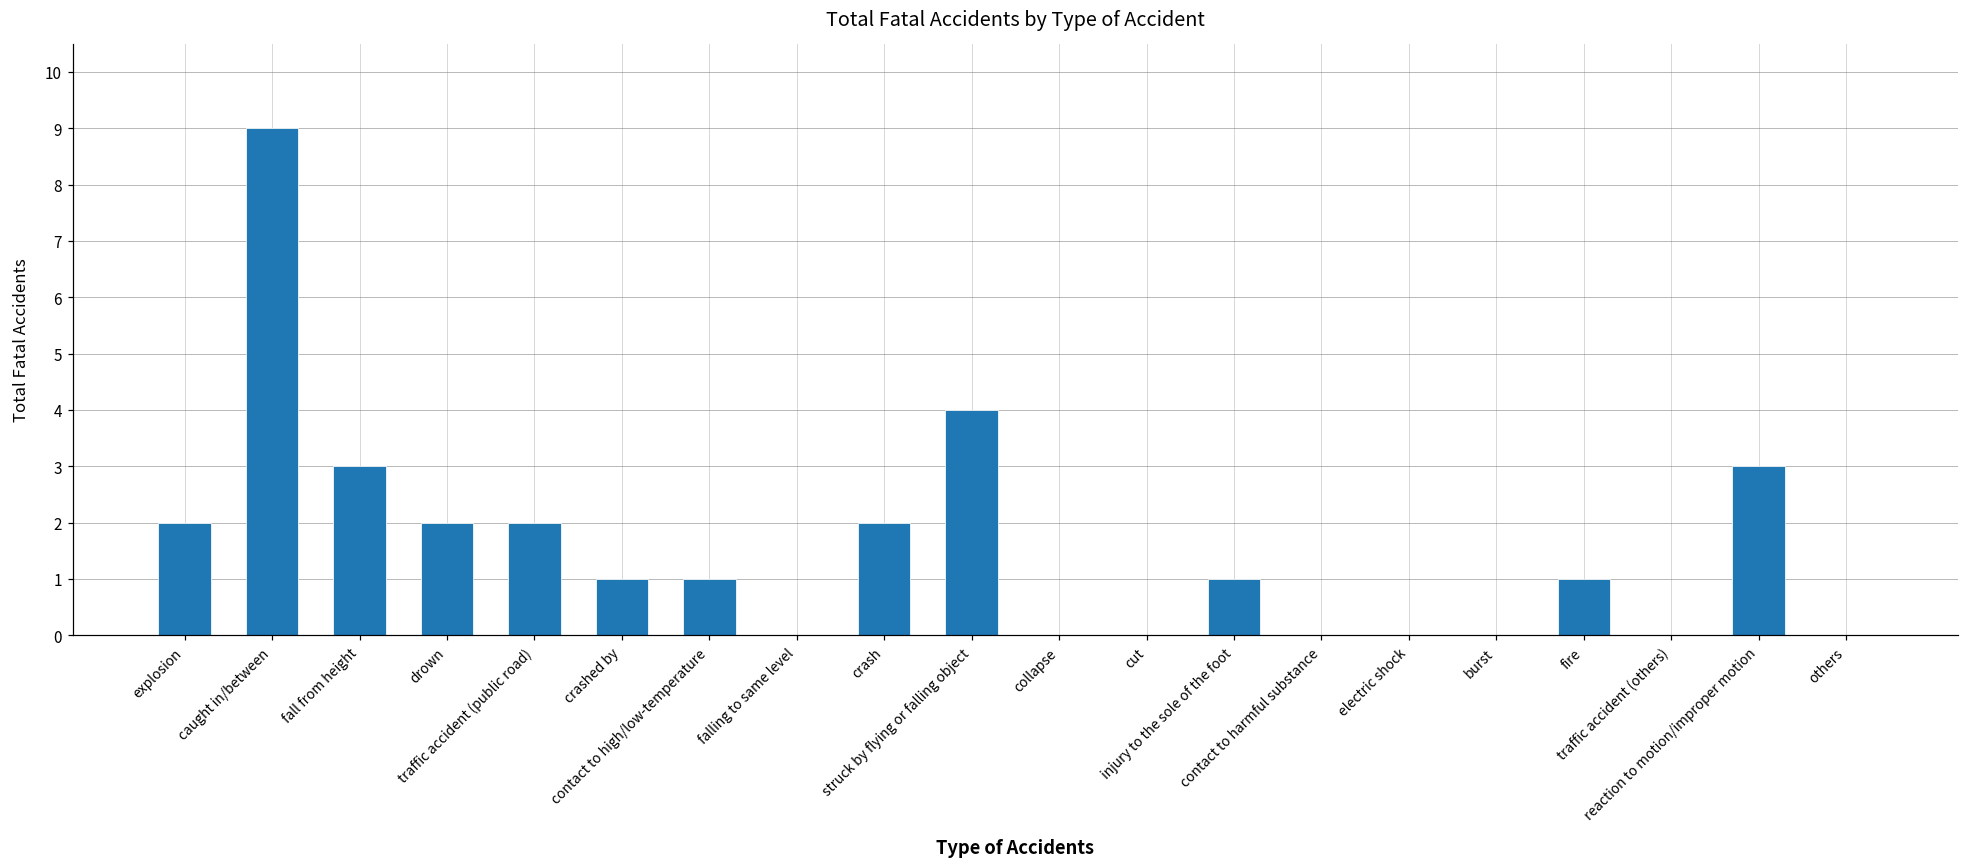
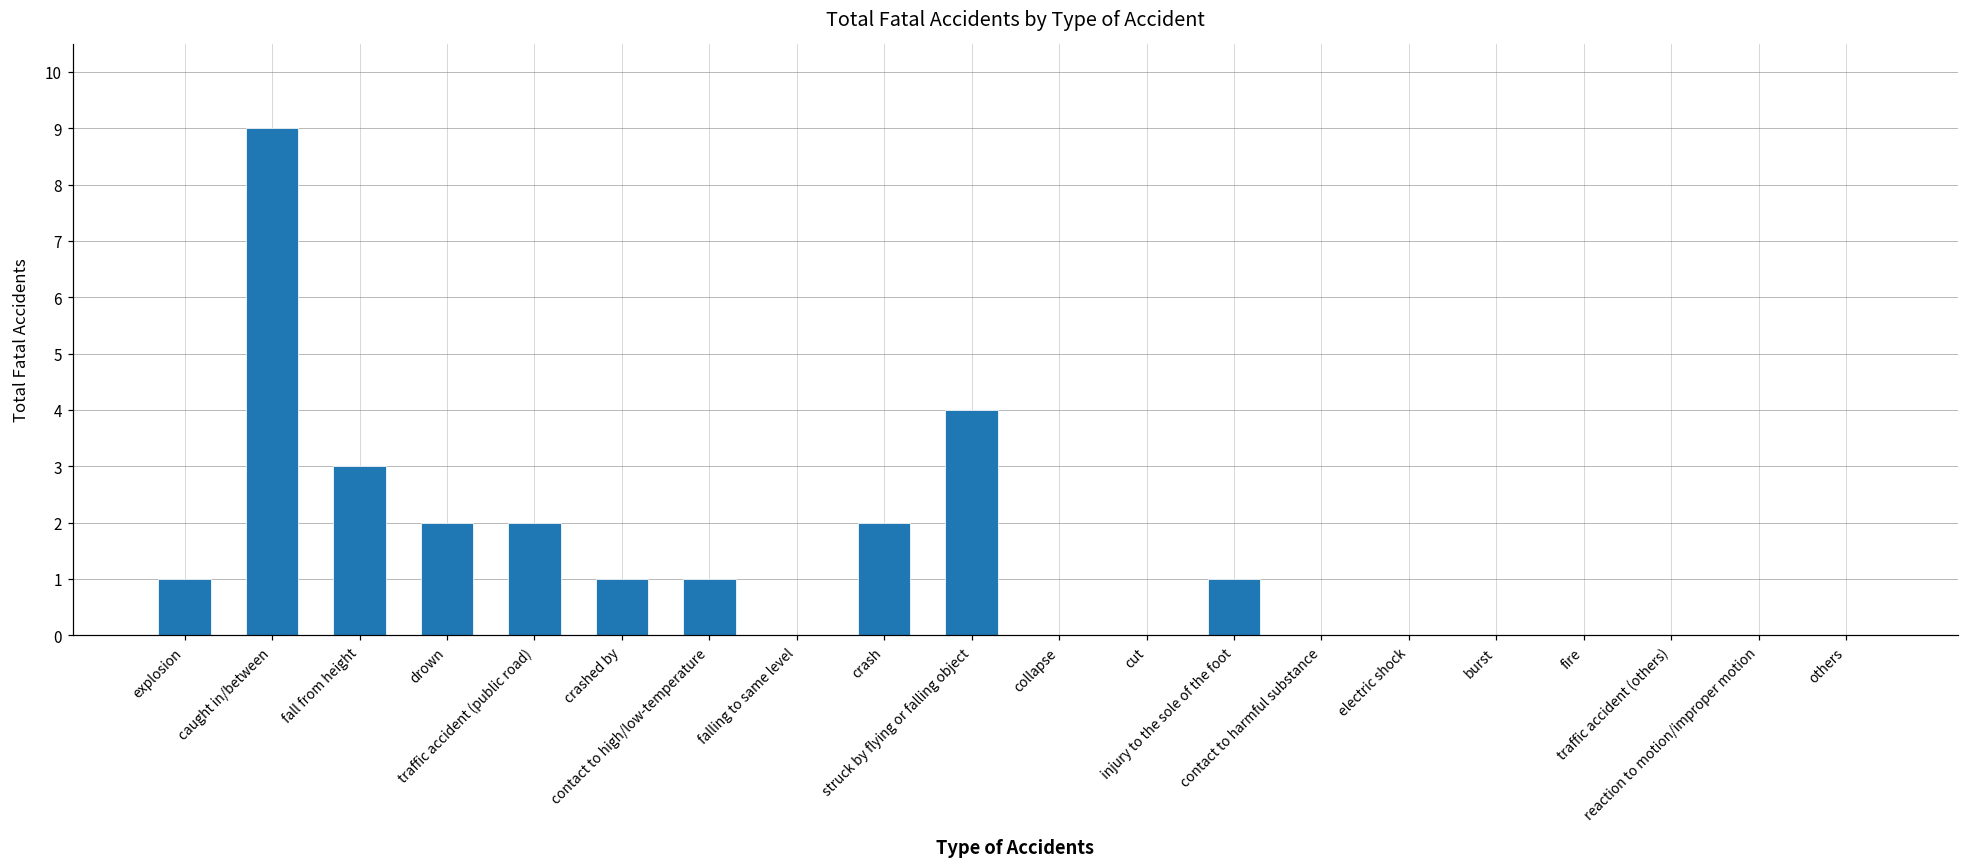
explosion: 2 -> 1
fire: 1 -> 0
reaction to motion/improper motion: 3 -> 0
